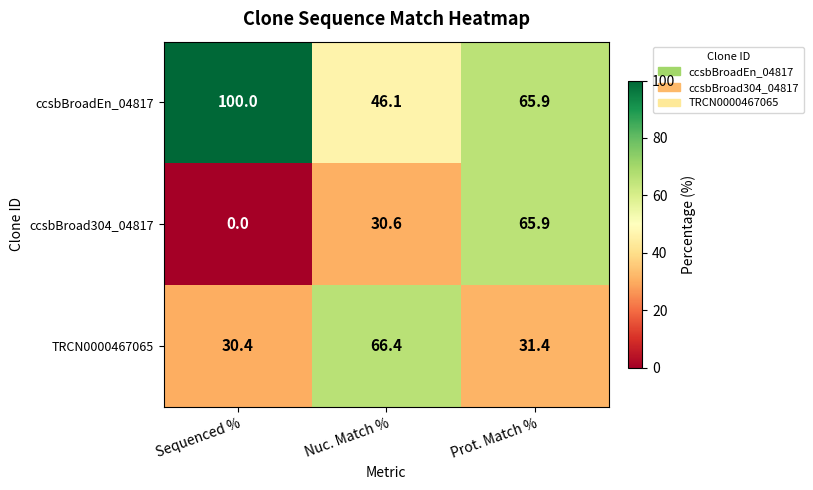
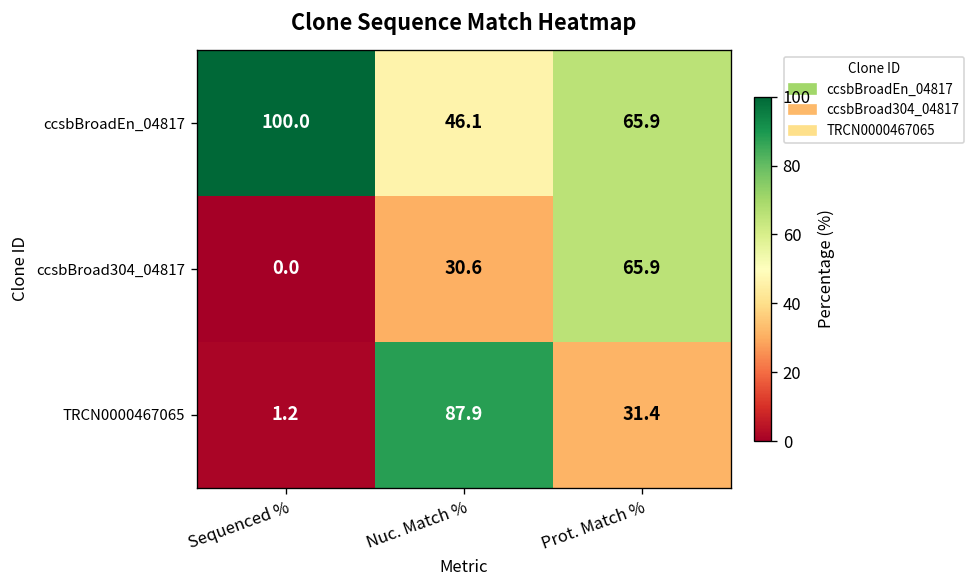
TRCN0000467065, Sequenced %: 30.4 -> 1.2
TRCN0000467065, Nuc. Match %: 66.4 -> 87.9
